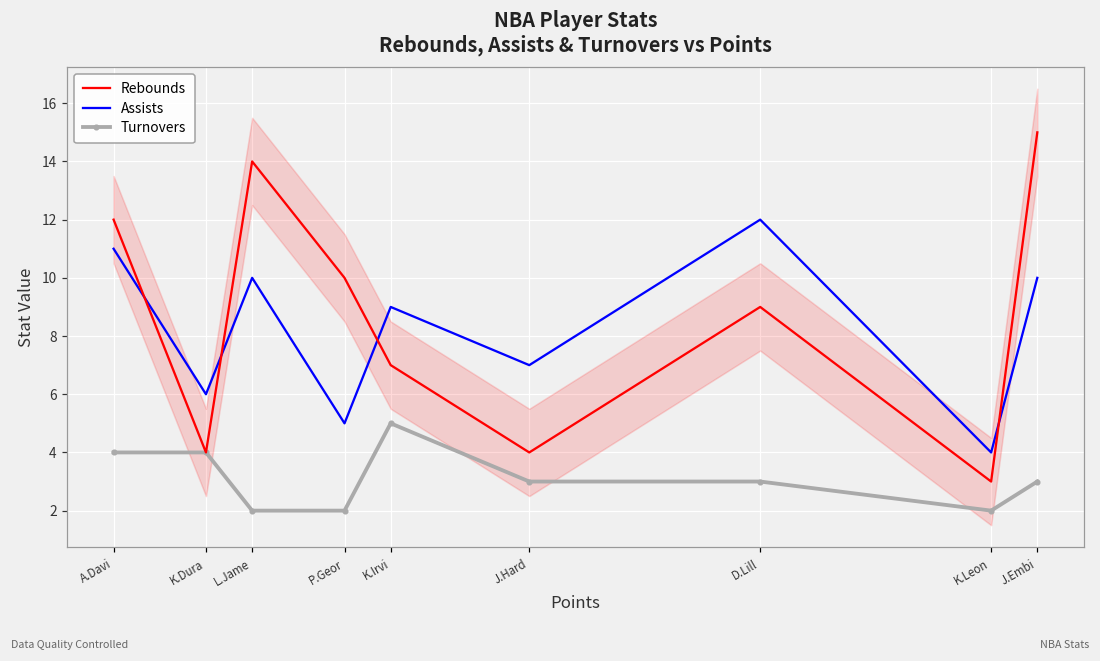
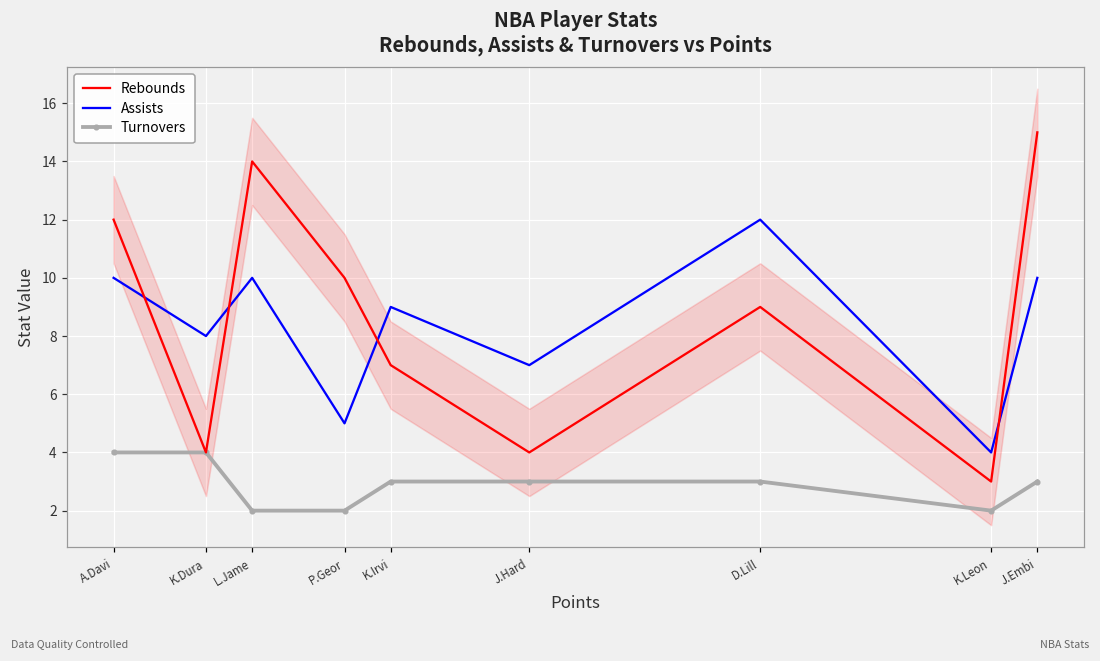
Assists, A.Davi: 11 -> 10
Assists, K.Dura: 6 -> 8
Turnovers, K.Irvi: 5 -> 3
